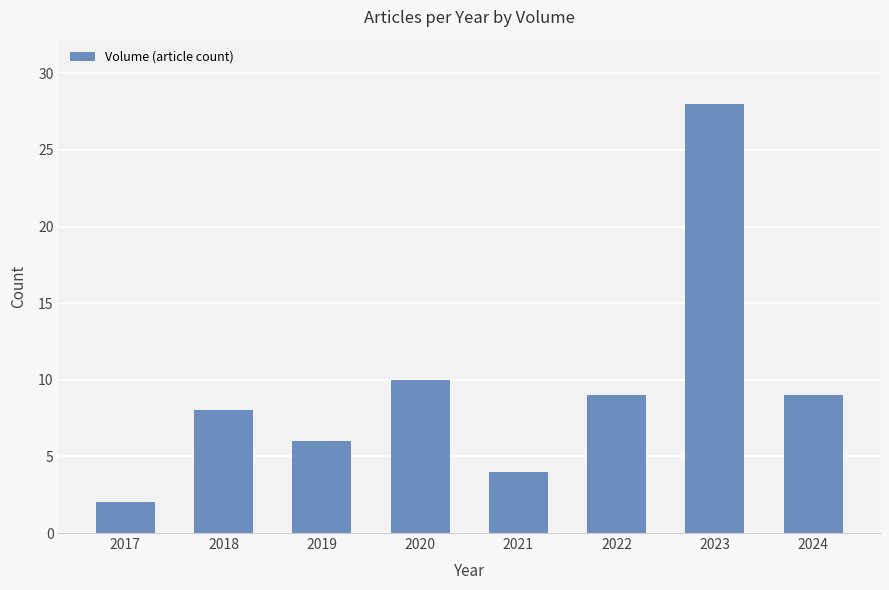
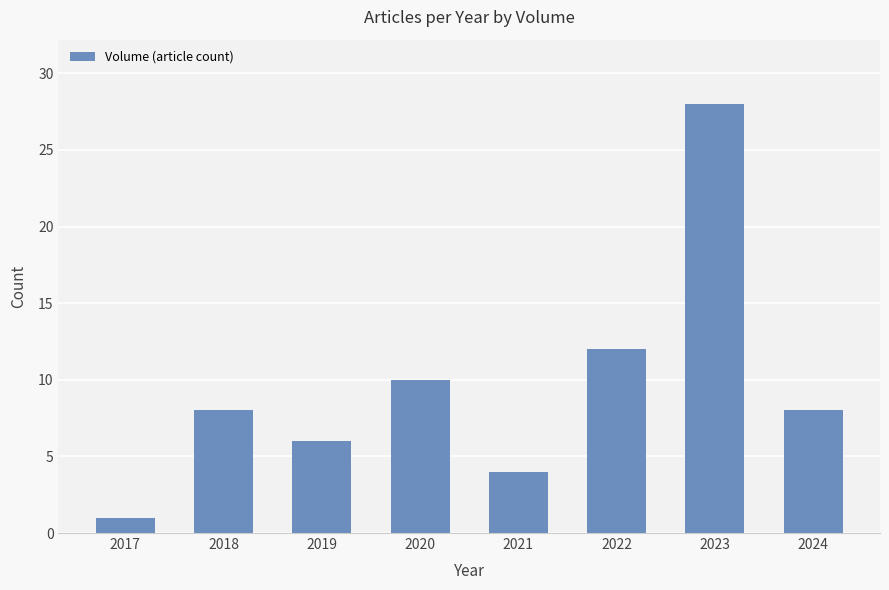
2017: 2 -> 1
2022: 9 -> 12
2024: 9 -> 8
